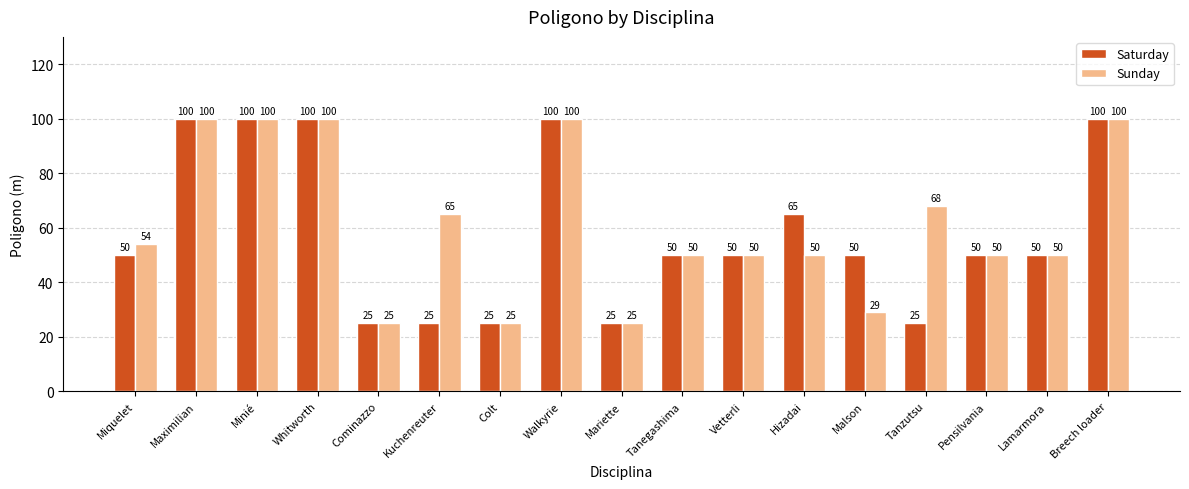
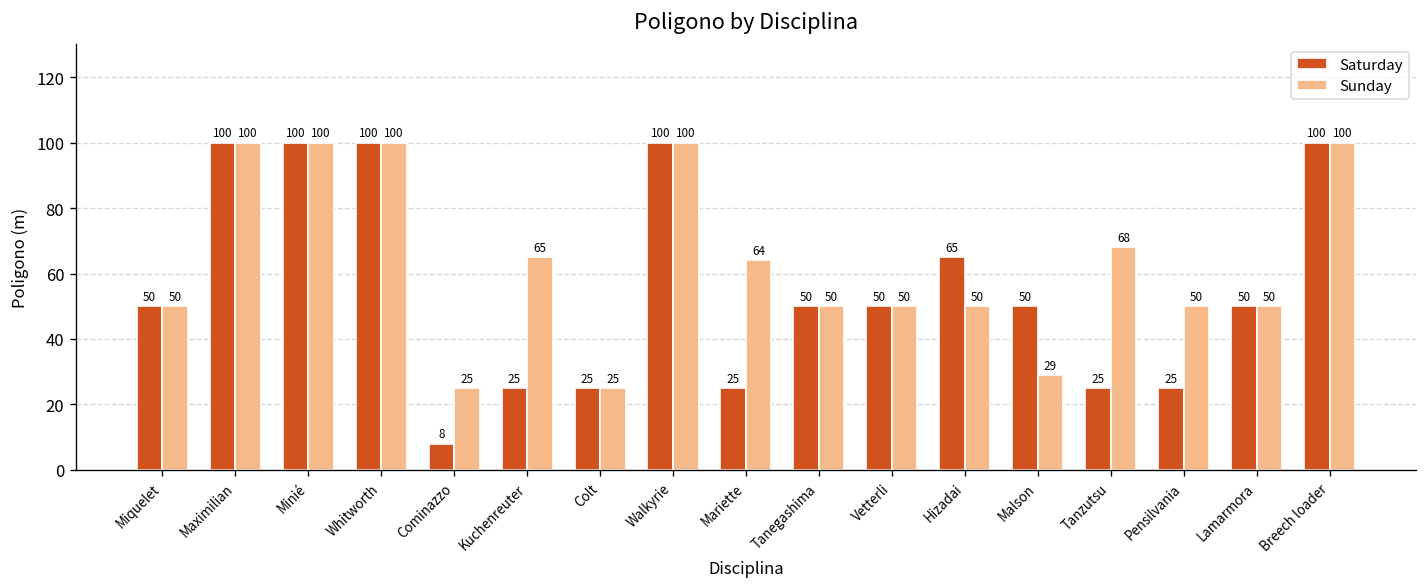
Sunday, Miquelet: 54 -> 50
Saturday, Cominazzo: 25 -> 8
Sunday, Mariette: 25 -> 64
Saturday, Pensilvania: 50 -> 25
